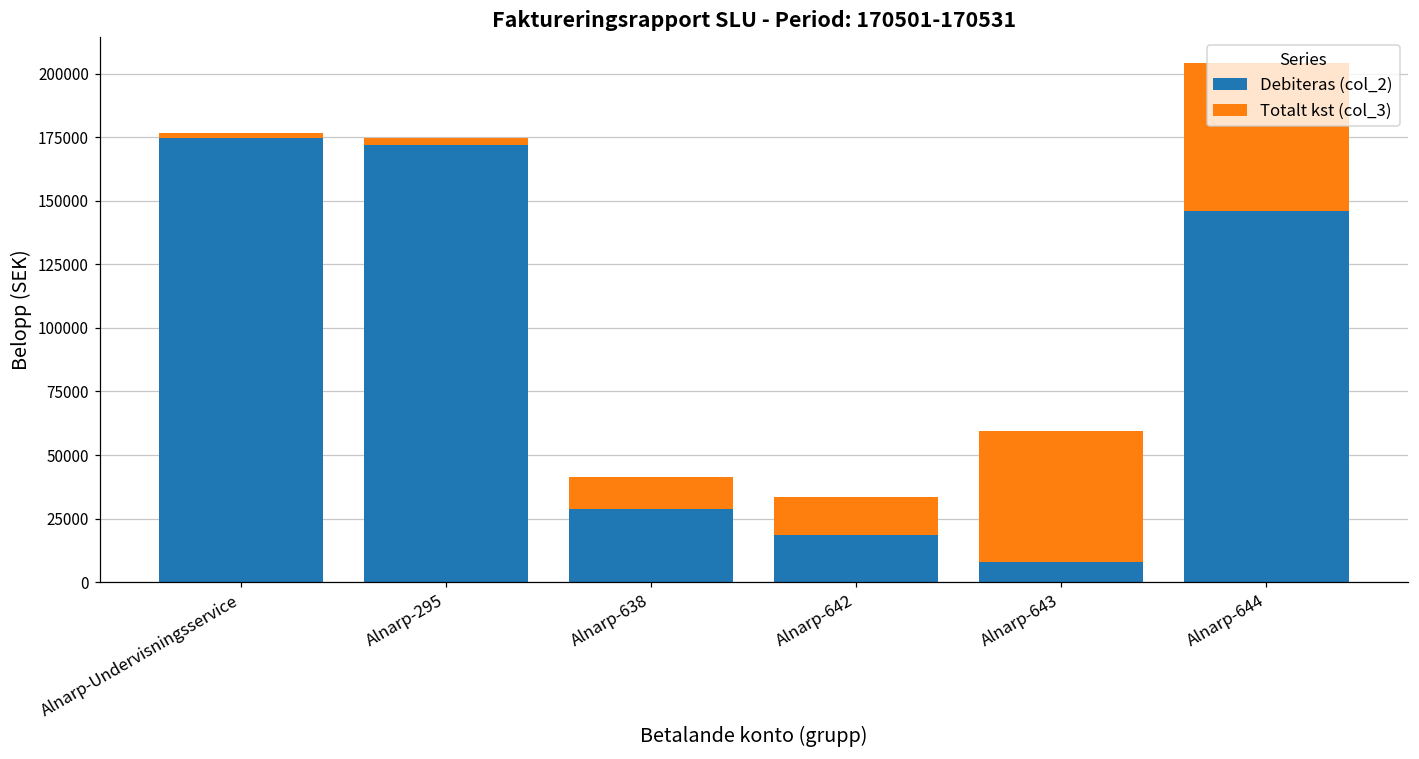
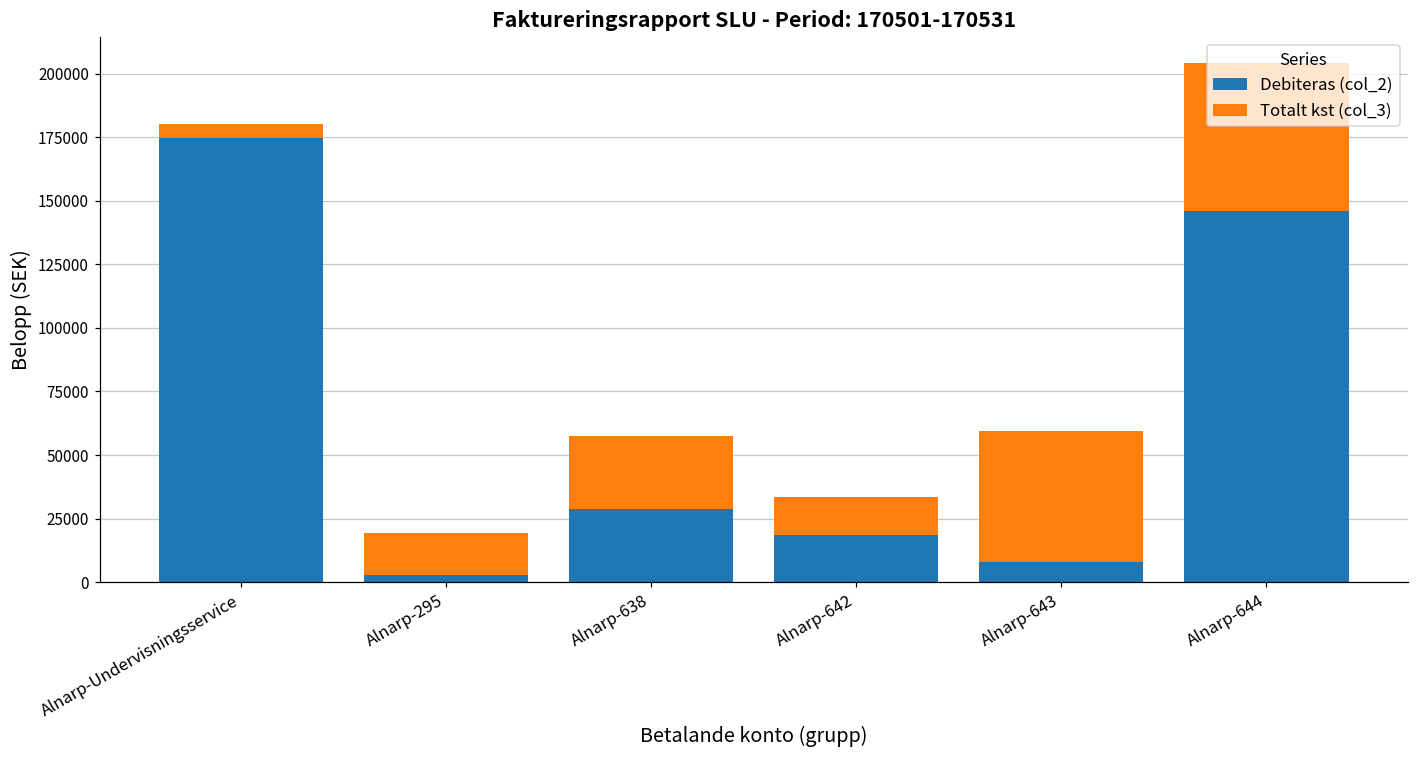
Totalt kst (col_3), Alnarp-Undervisningsservice: 2000 -> 6000
Debiteras (col_2), Alnarp-295: 172000 -> 3000
Totalt kst (col_3), Alnarp-295: 3000 -> 16000
Totalt kst (col_3), Alnarp-638: 13000 -> 29000
